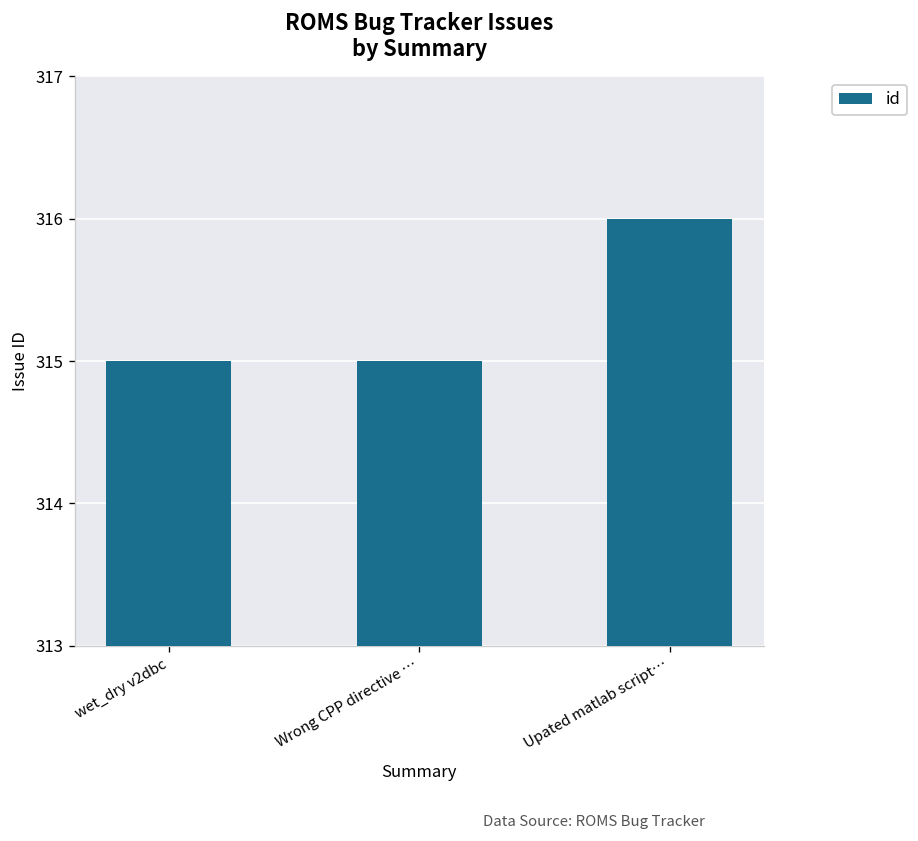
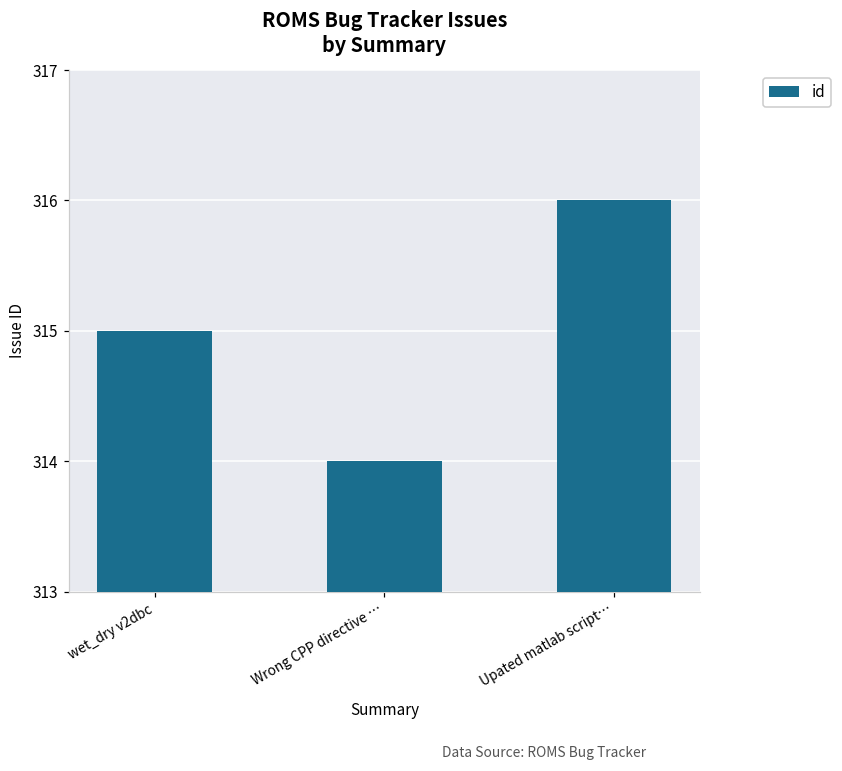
Wrong CPP directive …: 315 -> 314
